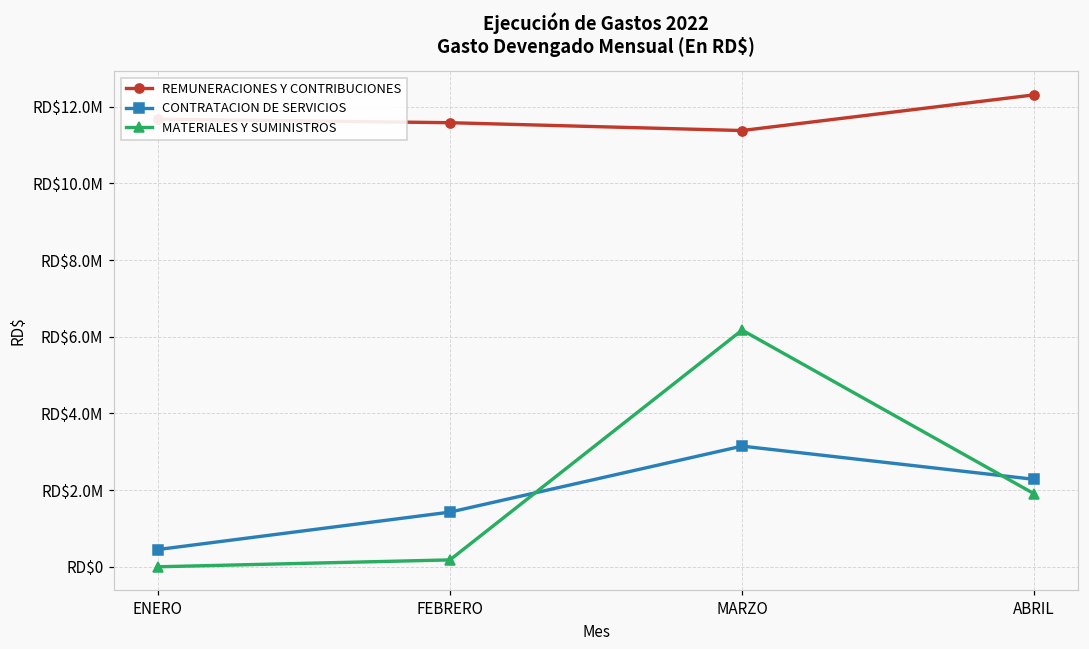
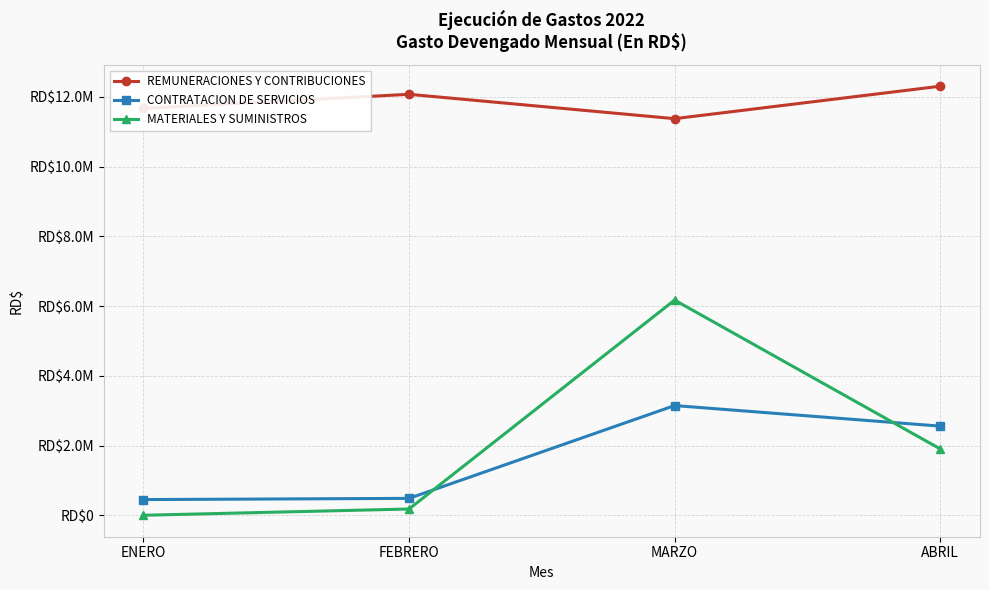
REMUNERACIONES Y CONTRIBUCIONES, FEBRERO: RD$11600000 -> RD$12100000
CONTRATACION DE SERVICIOS, FEBRERO: RD$1400000 -> RD$500000
CONTRATACION DE SERVICIOS, ABRIL: RD$2300000 -> RD$2600000
